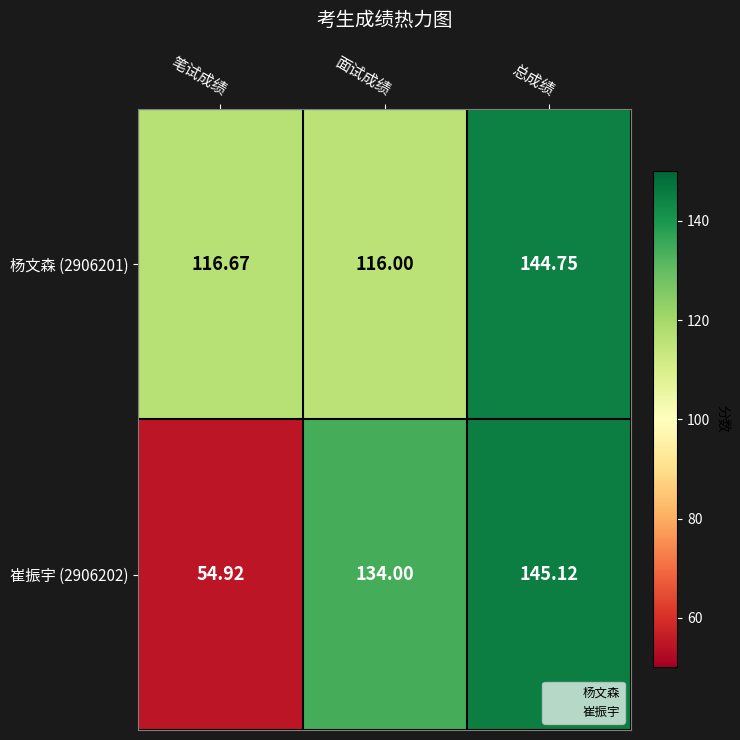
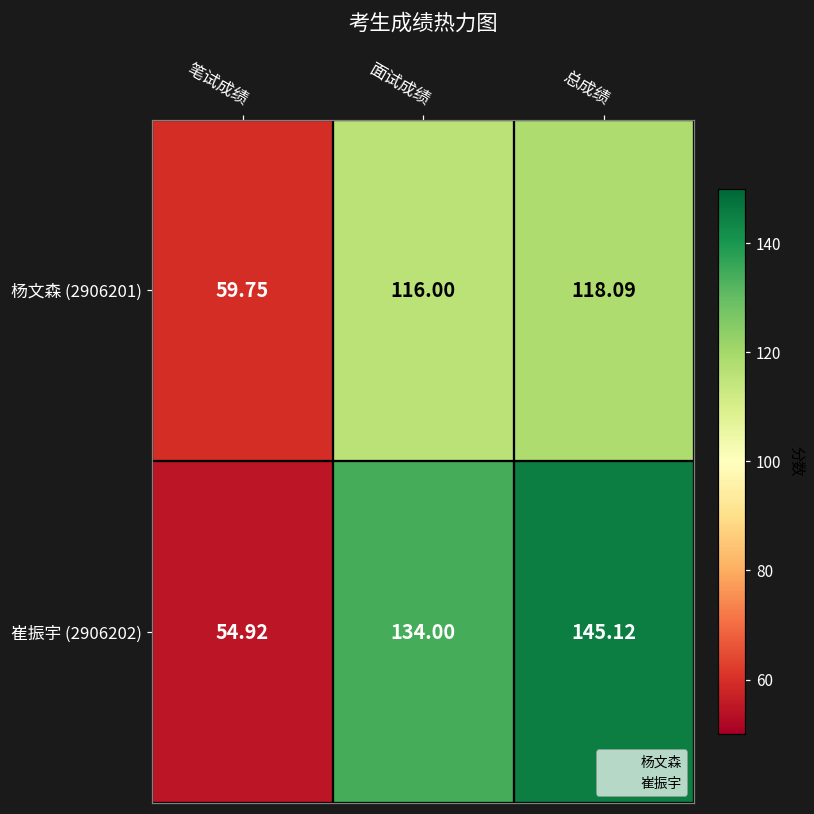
杨文森 (2906201), 笔试成绩: 116.67 -> 59.75
杨文森 (2906201), 总成绩: 144.75 -> 118.09
